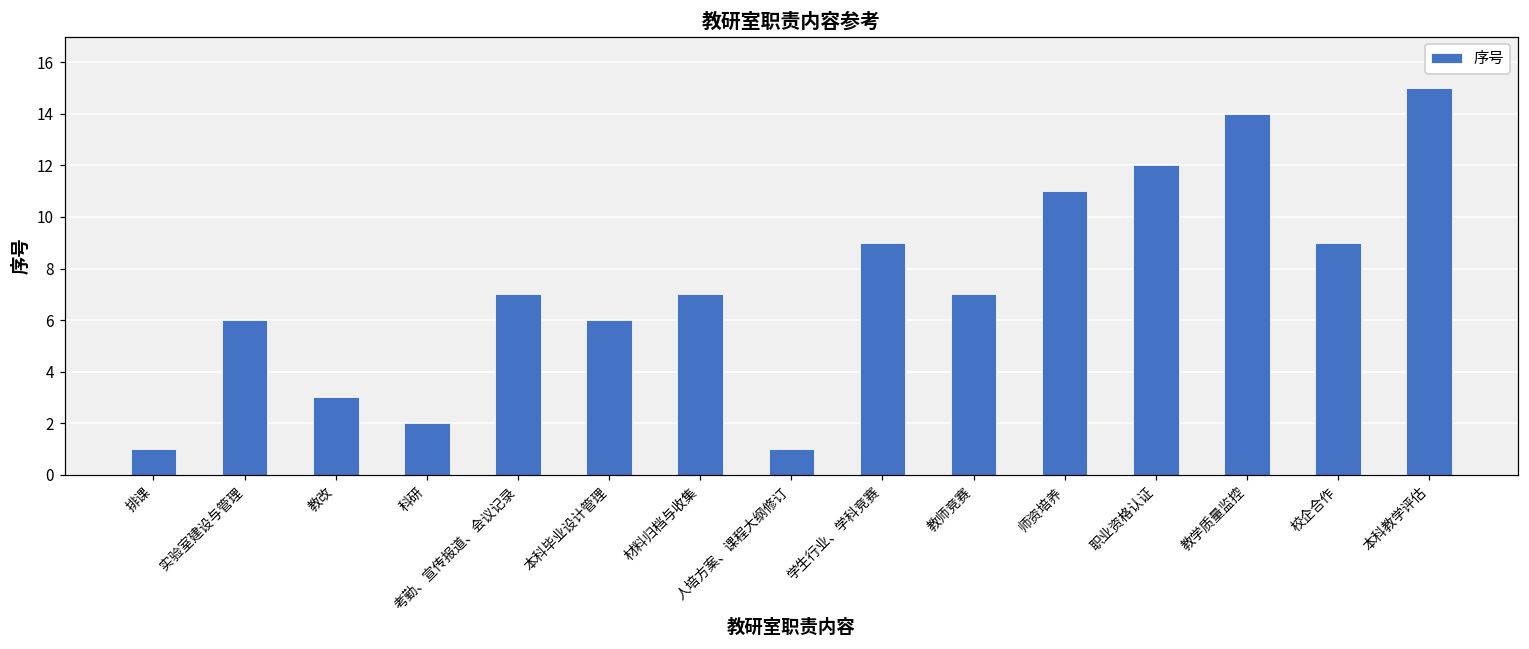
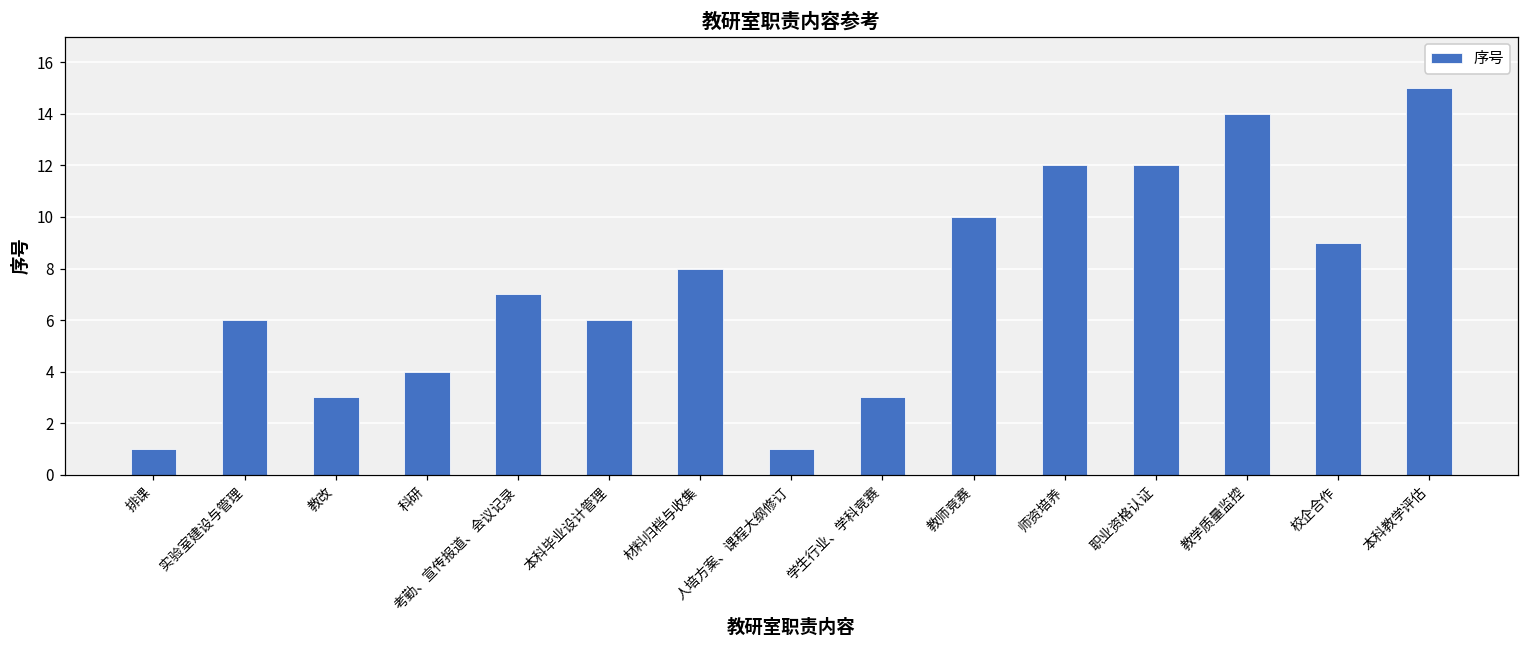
科研: 2 -> 4
材料归档与收集: 7 -> 8
学生行业、学科竞赛: 9 -> 3
教师竞赛: 7 -> 10
师资培养: 11 -> 12
